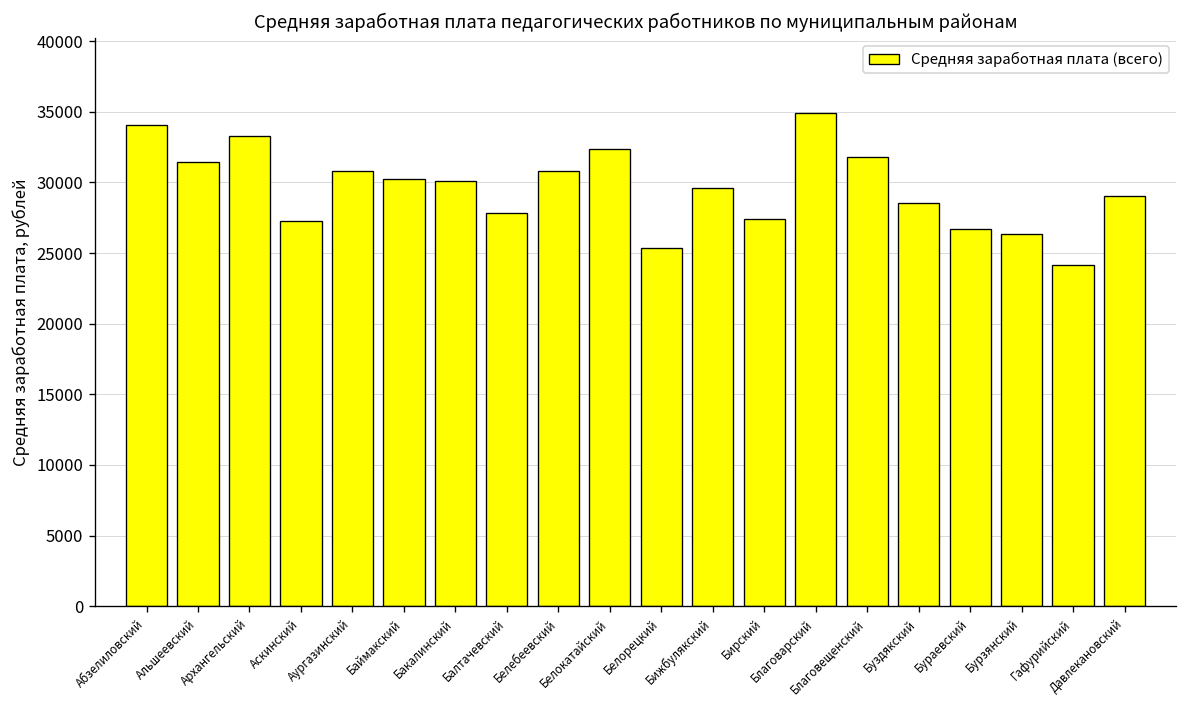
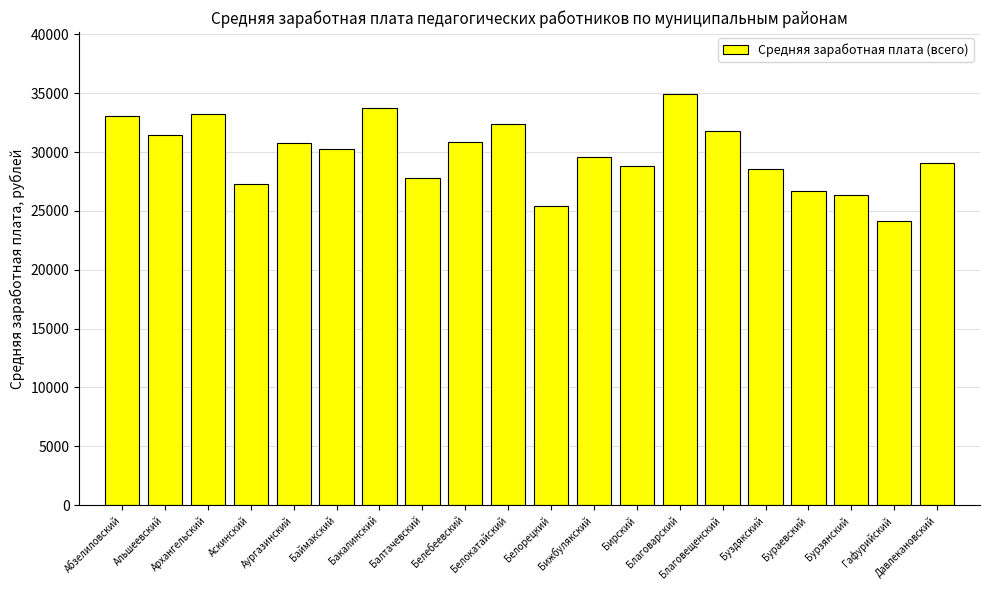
Абзелиловский: 34000 -> 33100
Бакалинский: 30100 -> 33800
Бирский: 27400 -> 28800
